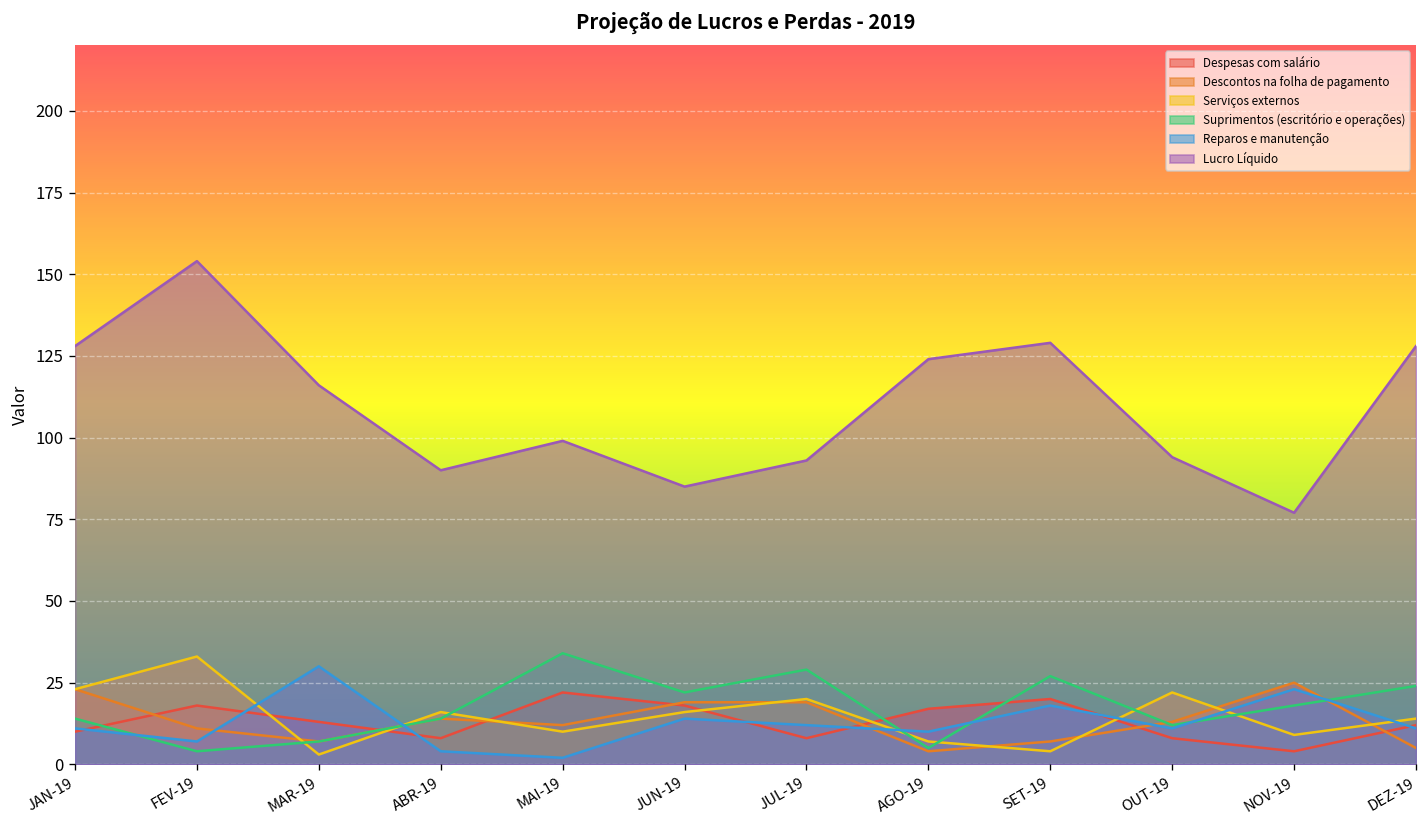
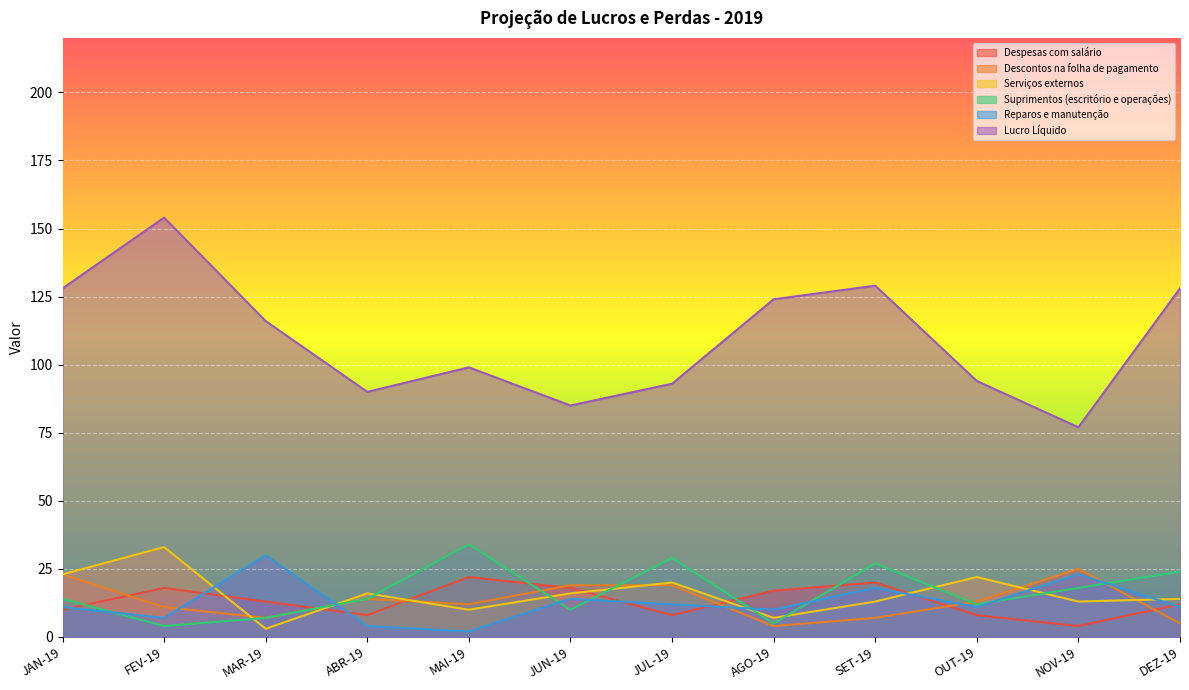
Suprimentos (escritório e operações), JUN-19: 22 -> 10
Serviços externos, SET-19: 4 -> 13
Serviços externos, NOV-19: 9 -> 13
